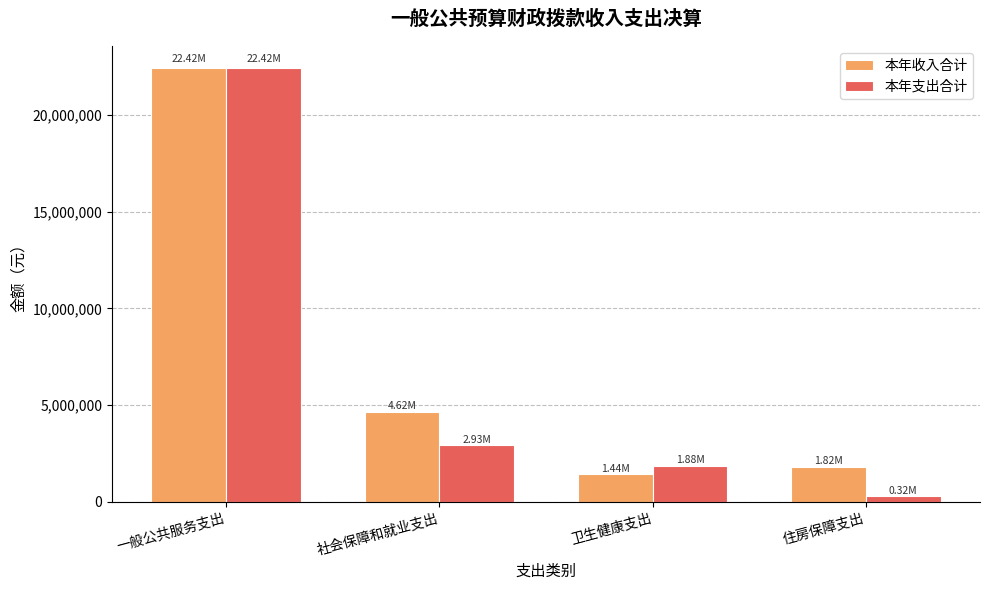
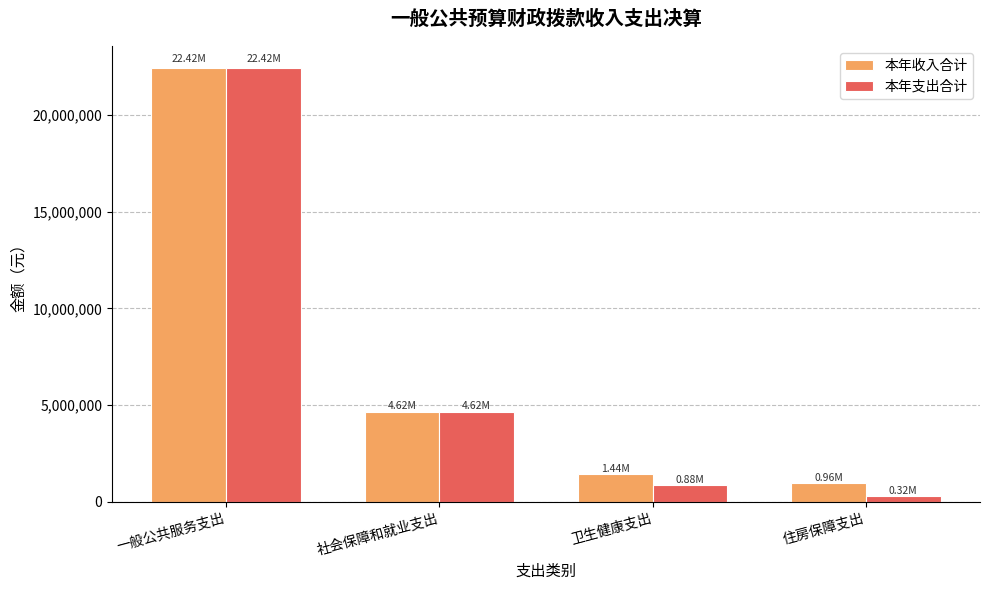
本年支出合计, 社会保障和就业支出: 2.93M -> 4.62M
本年支出合计, 卫生健康支出: 1.88M -> 0.88M
本年收入合计, 住房保障支出: 1.82M -> 0.96M
